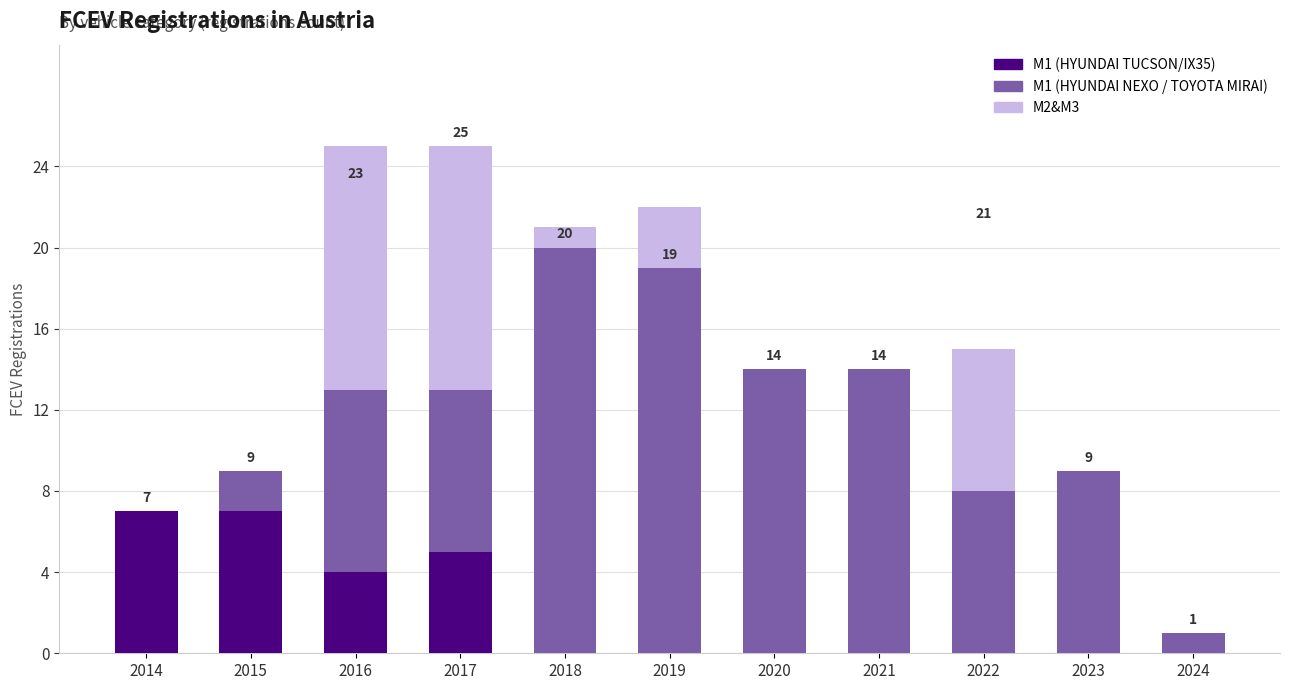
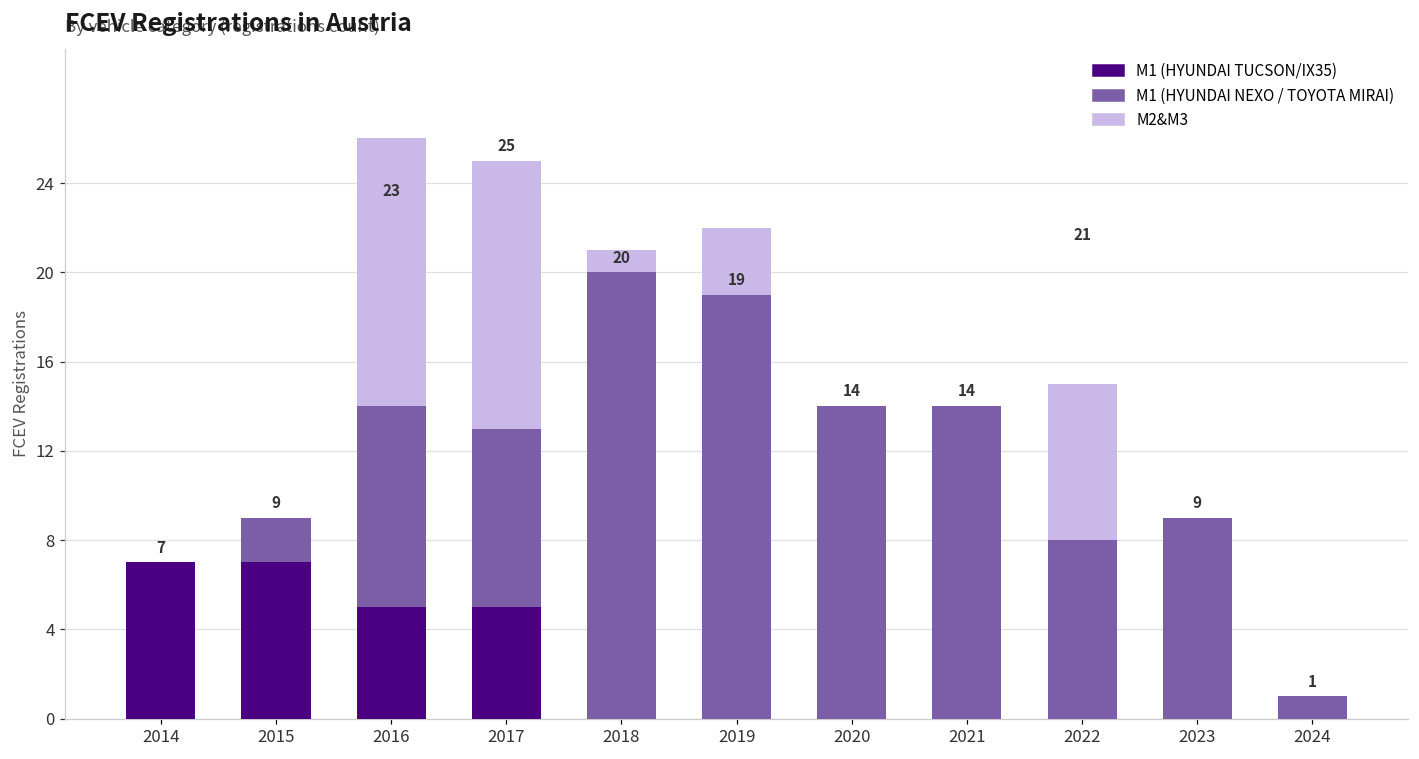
M1 (HYUNDAI TUCSON/IX35), 2016: 4 -> 5
